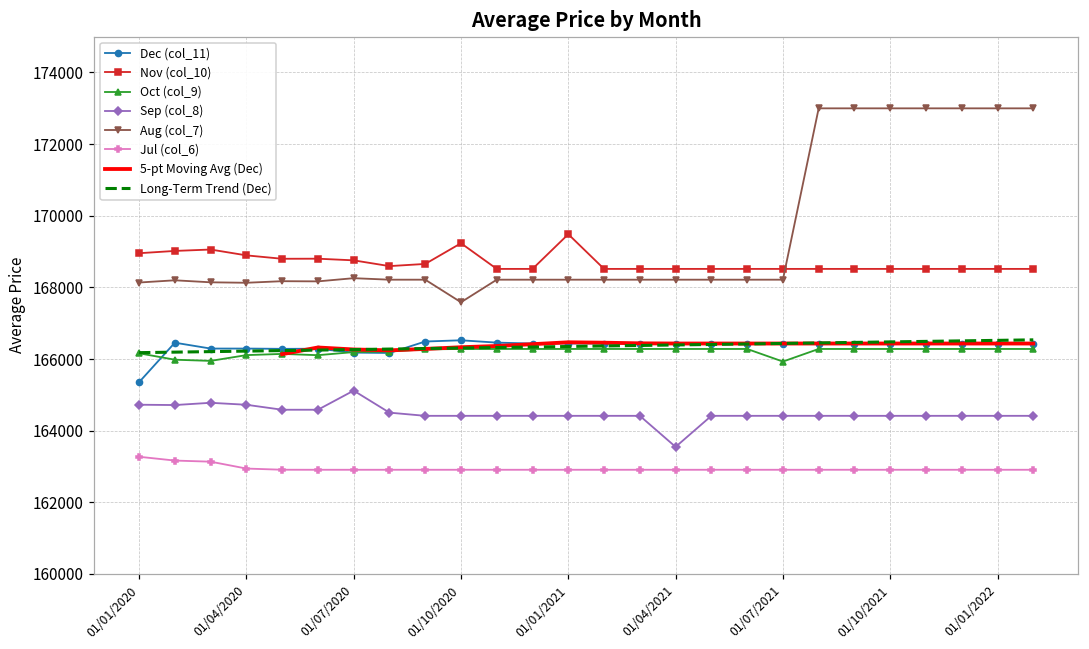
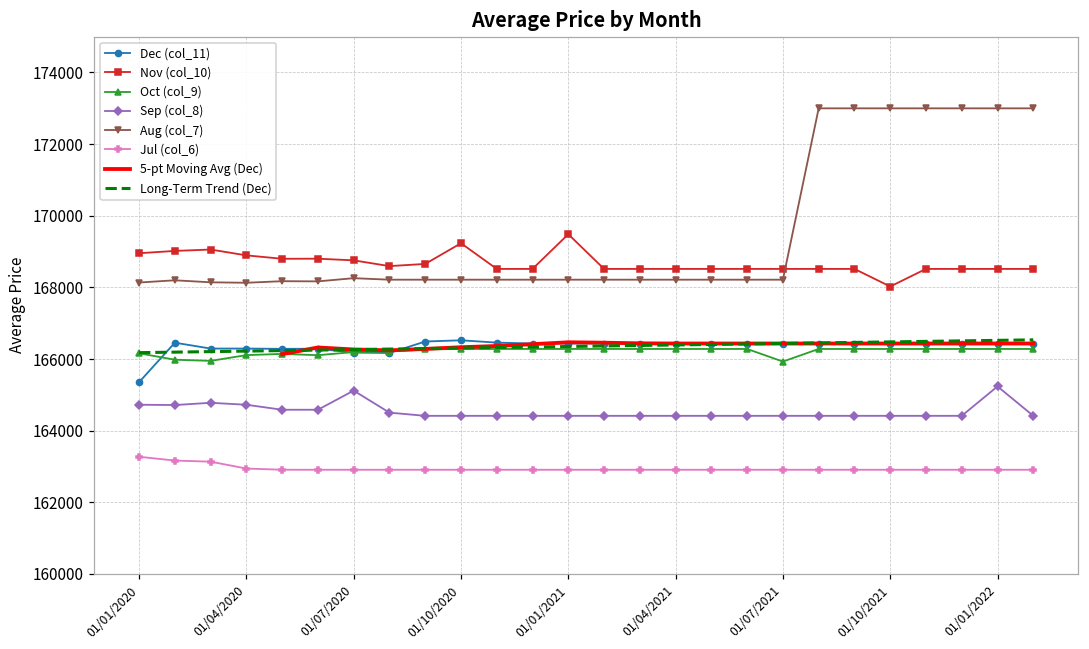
Aug (col_7), 01/10/2020: 167600 -> 168200
Sep (col_8), 01/04/2021: 163500 -> 164400
Nov (col_10), 01/10/2021: 168500 -> 168000
Sep (col_8), 01/01/2022: 164400 -> 165200
